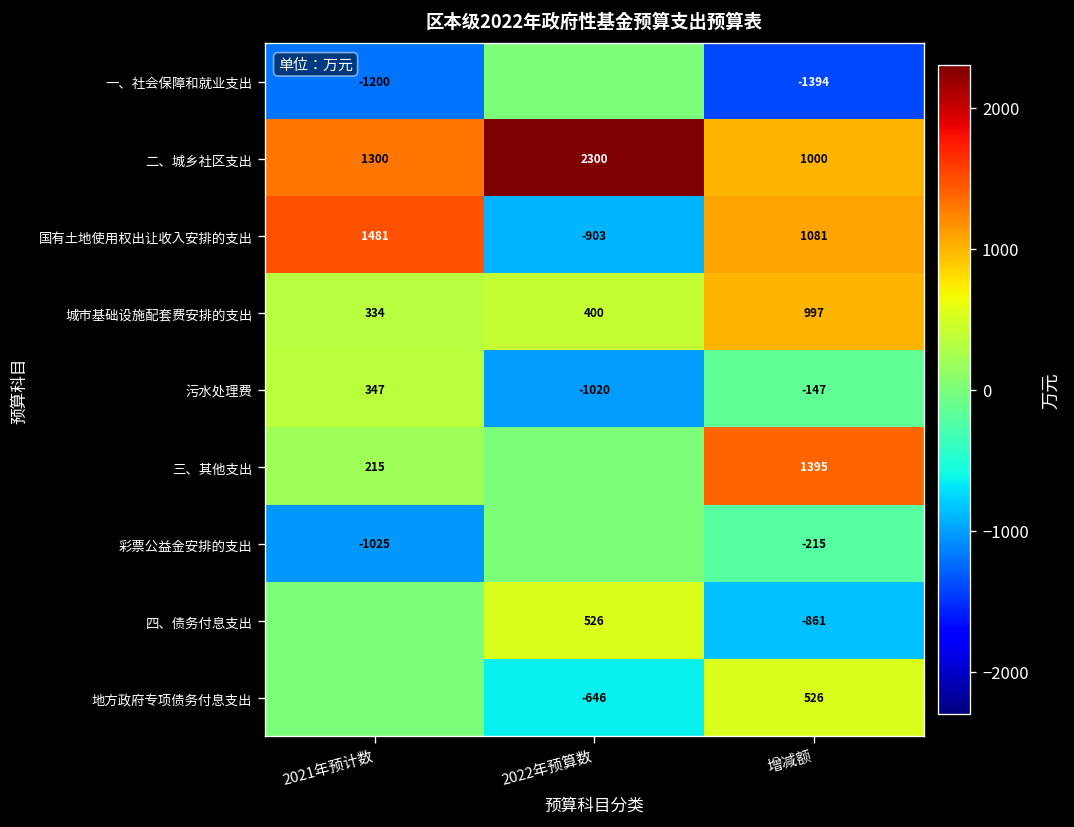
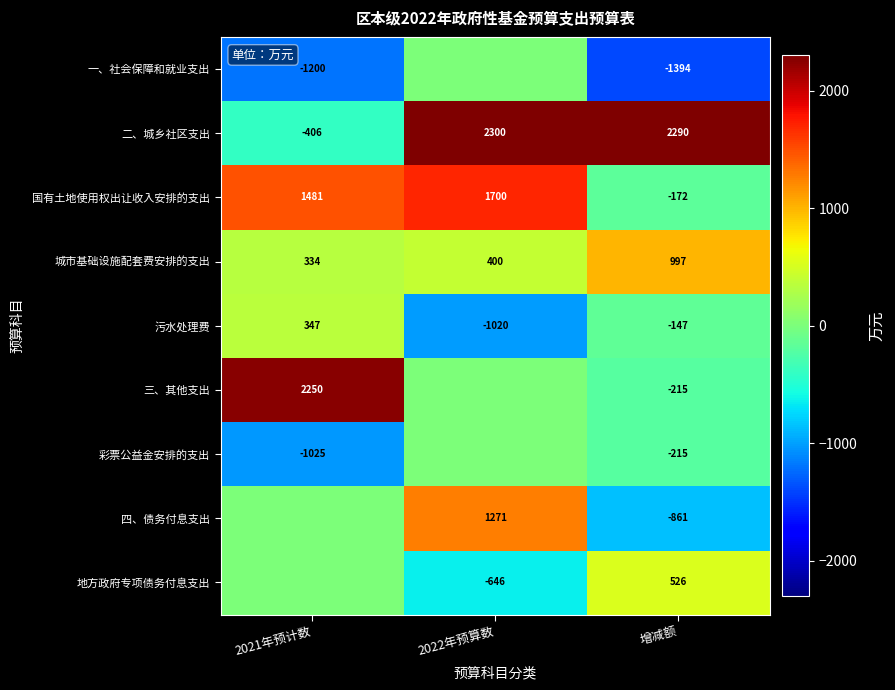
二、城乡社区支出, 2021年预计数: 1300 -> -406
二、城乡社区支出, 增减额: 1000 -> 2290
国有土地使用权出让收入安排的支出, 2022年预算数: -903 -> 1700
国有土地使用权出让收入安排的支出, 增减额: 1081 -> -172
三、其他支出, 2021年预计数: 215 -> 2250
三、其他支出, 增减额: 1395 -> -215
四、债务付息支出, 2022年预算数: 526 -> 1271
